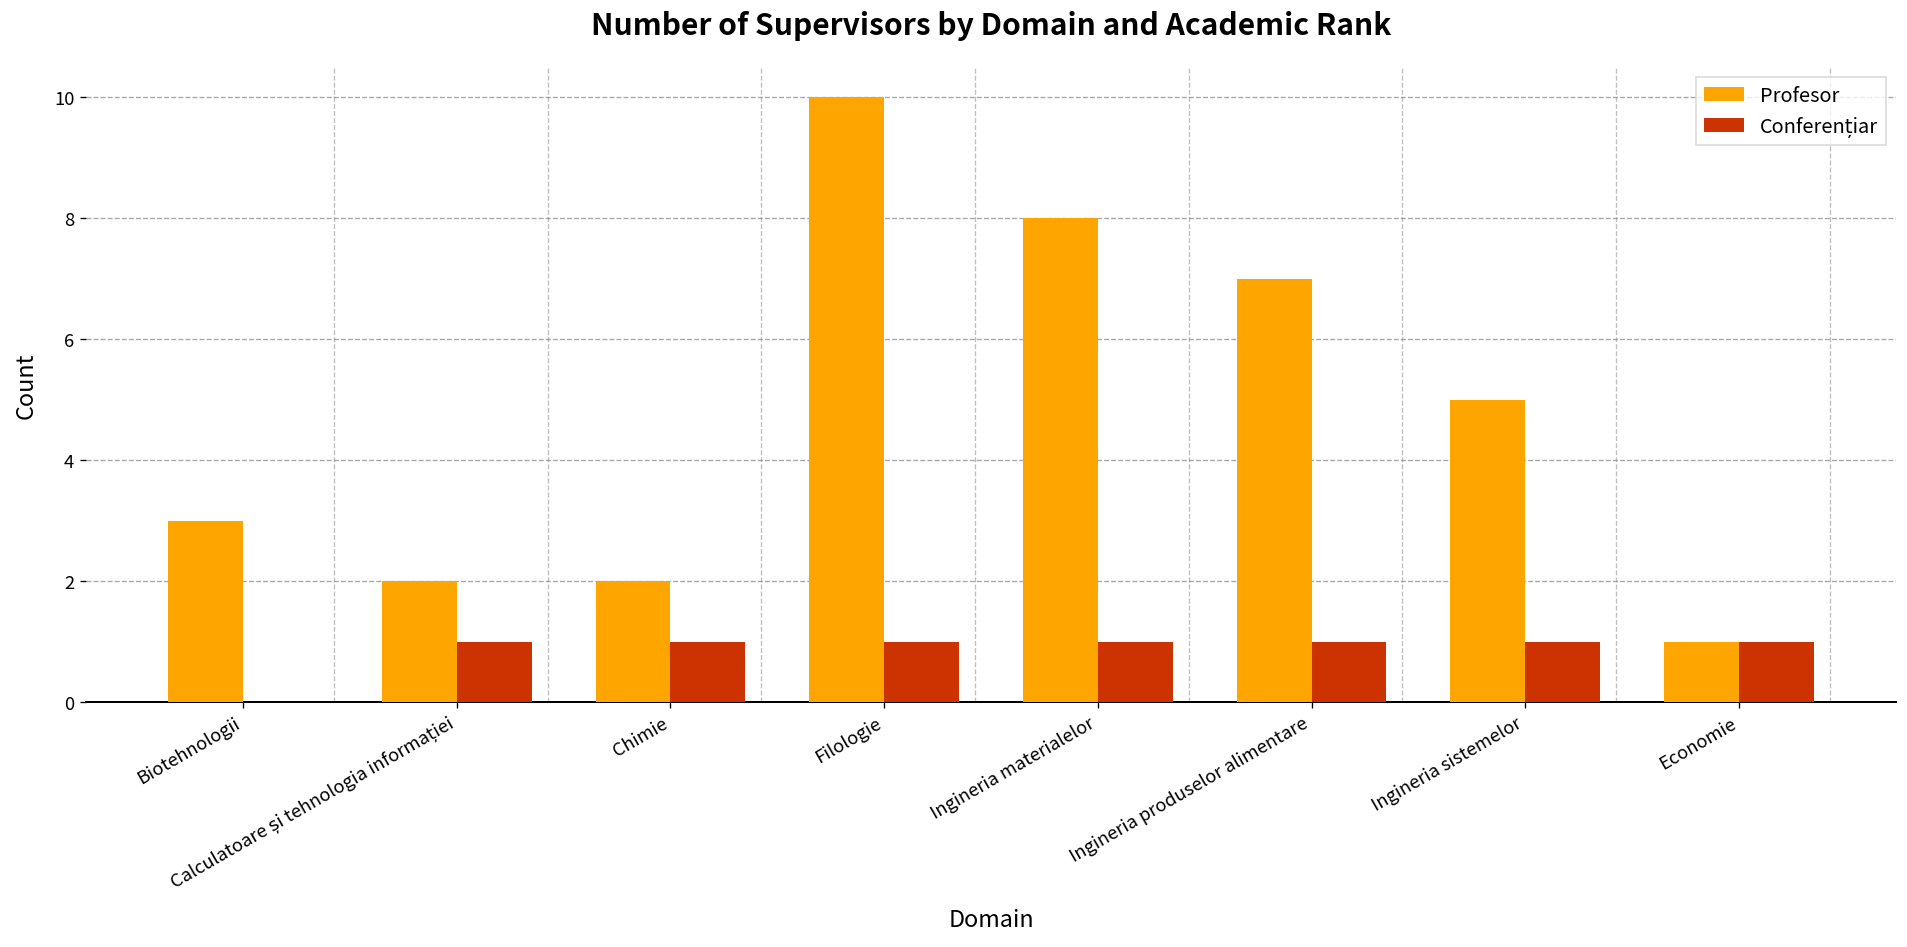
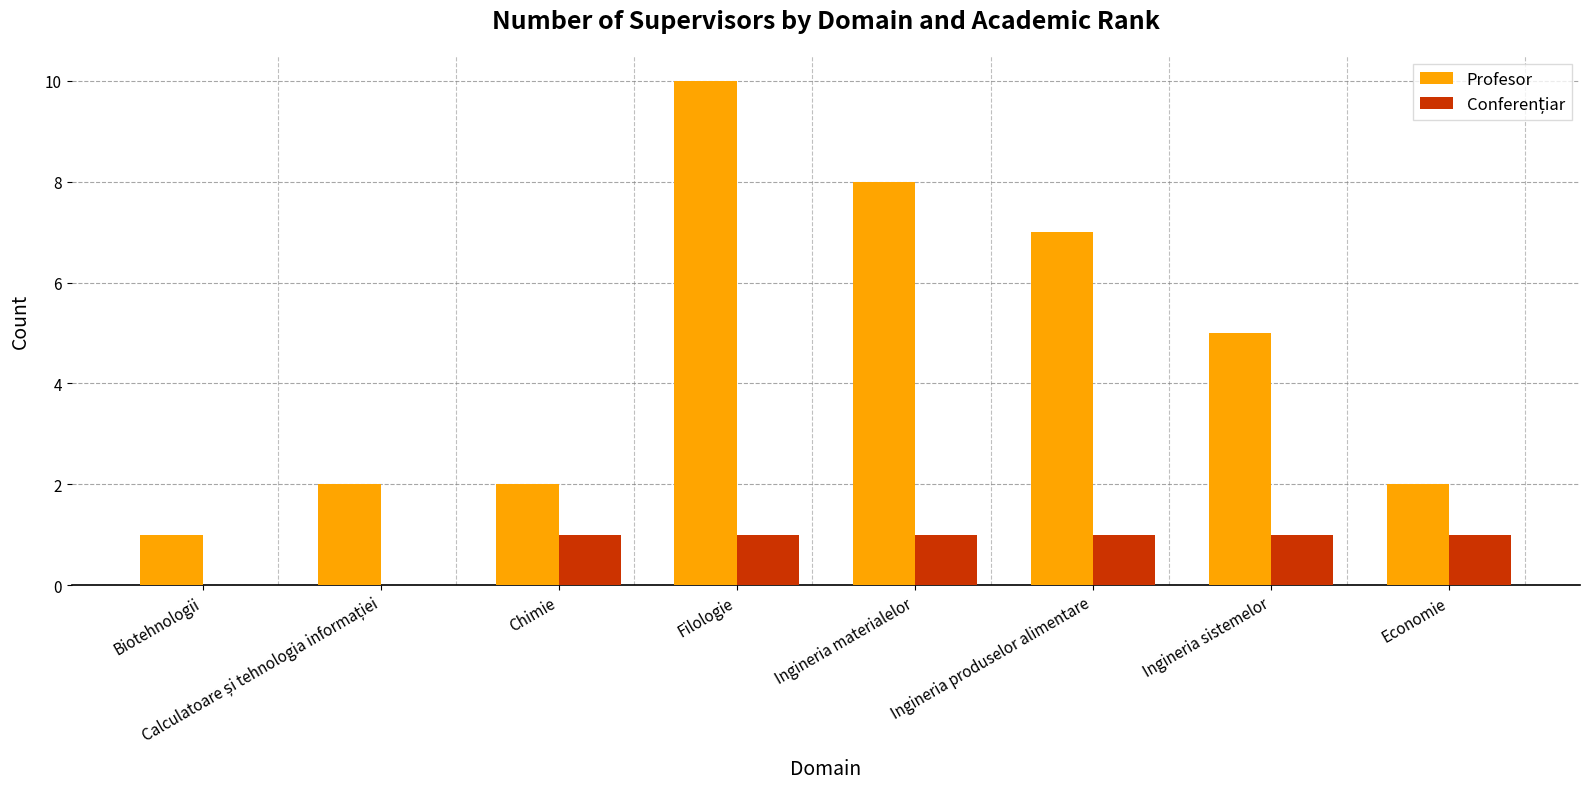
Profesor, Biotehnologii: 3 -> 1
Conferențiar, Calculatoare și tehnologia informației: 1 -> 0
Profesor, Economie: 1 -> 2
